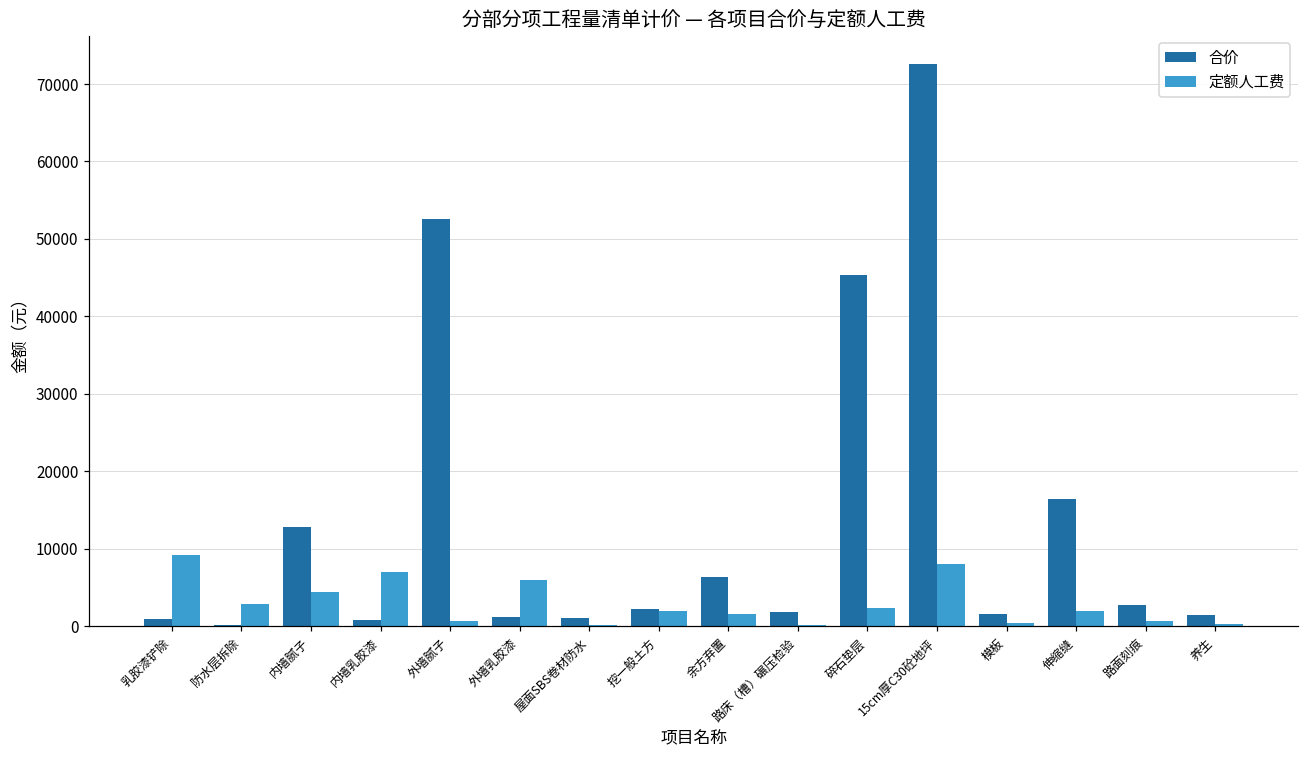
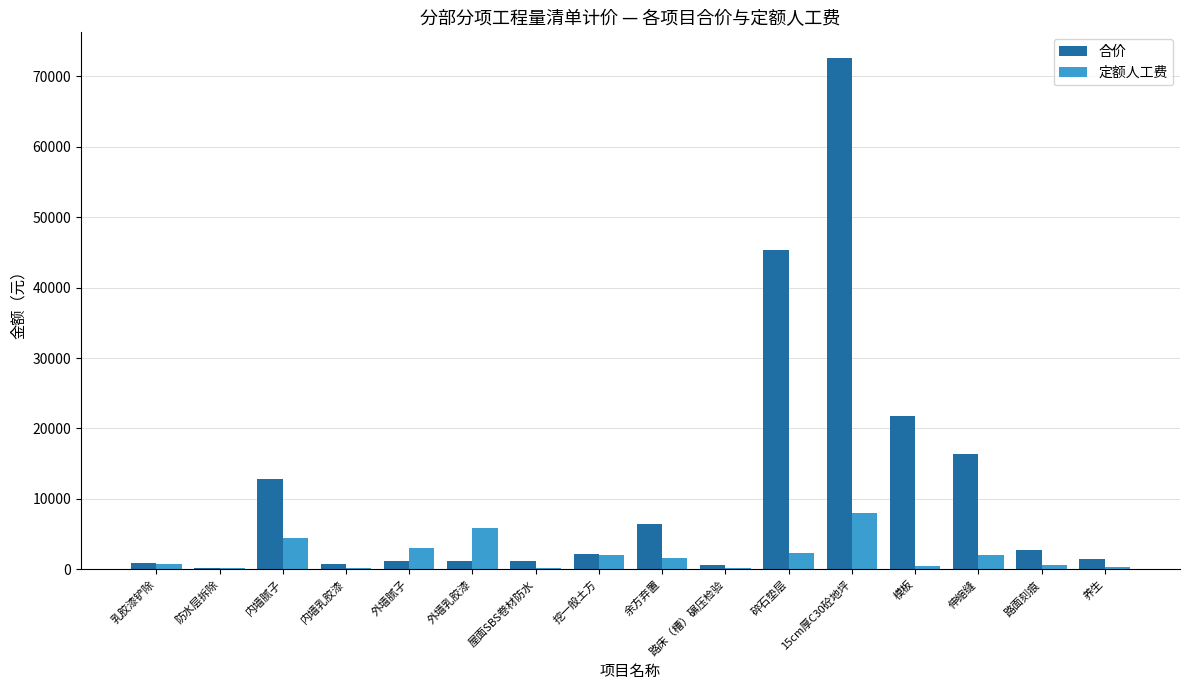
定额人工费, 乳胶漆铲除: 9000 -> 1000
定额人工费, 防水层拆除: 3000 -> 0
定额人工费, 内墙乳胶漆: 7000 -> 0
合价, 外墙腻子: 53000 -> 1000
定额人工费, 外墙腻子: 1000 -> 3000
合价, 路床（槽）碾压检验: 2000 -> 1000
合价, 模板: 2000 -> 22000
